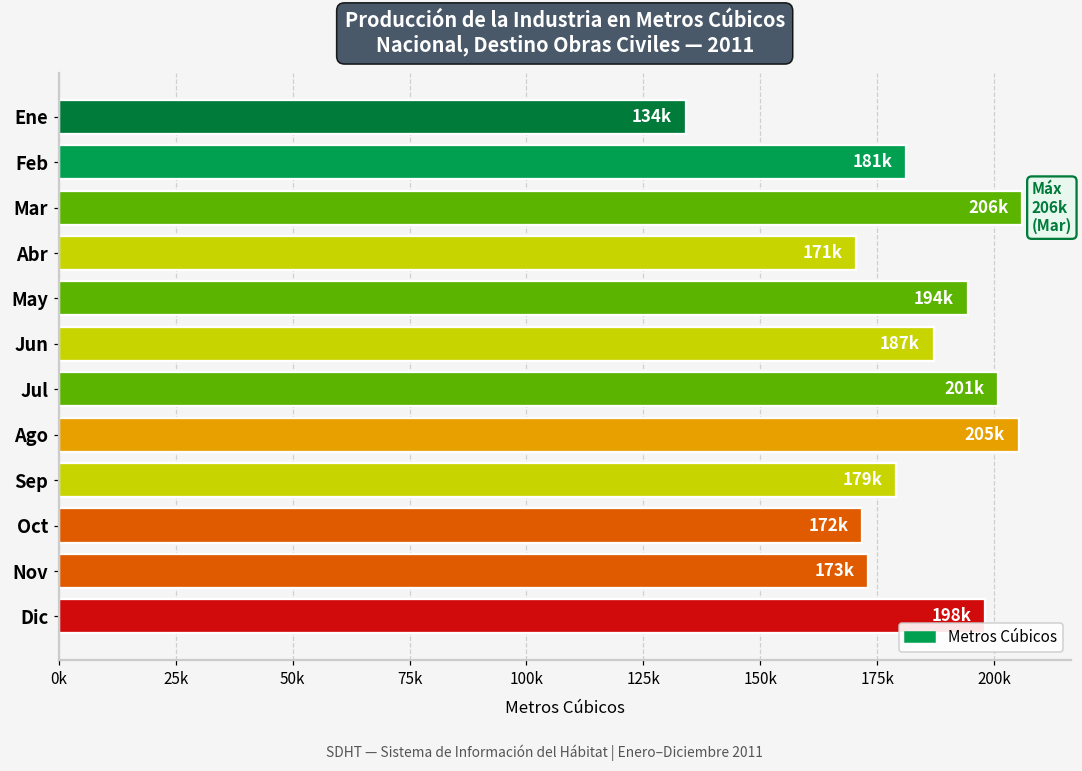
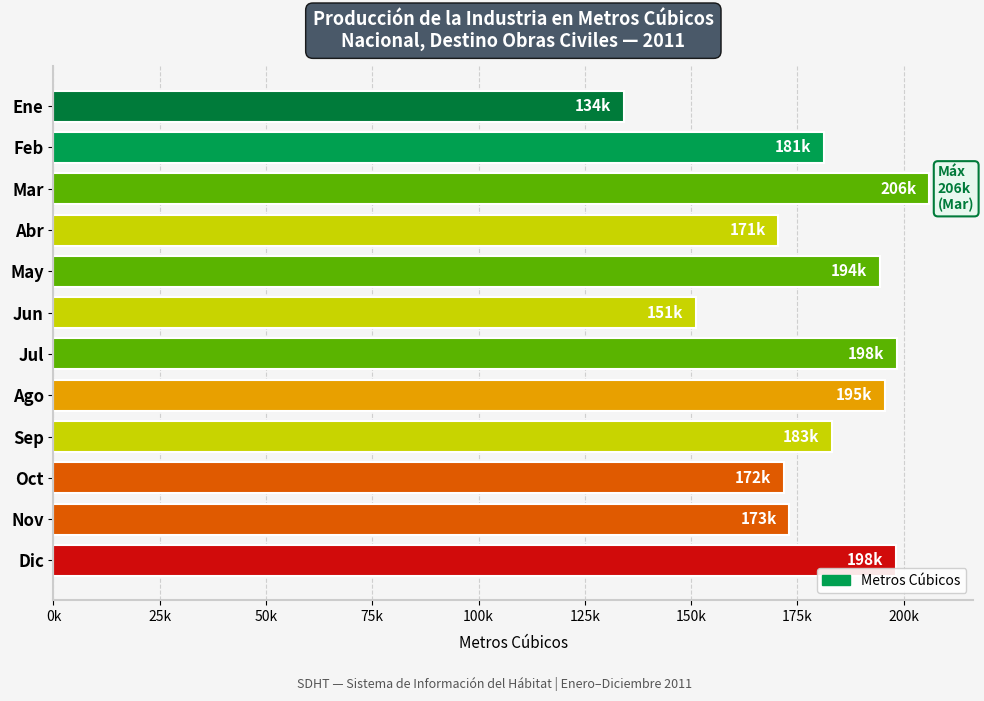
Jun: 187k -> 151k
Jul: 201k -> 198k
Ago: 205k -> 195k
Sep: 179k -> 183k
